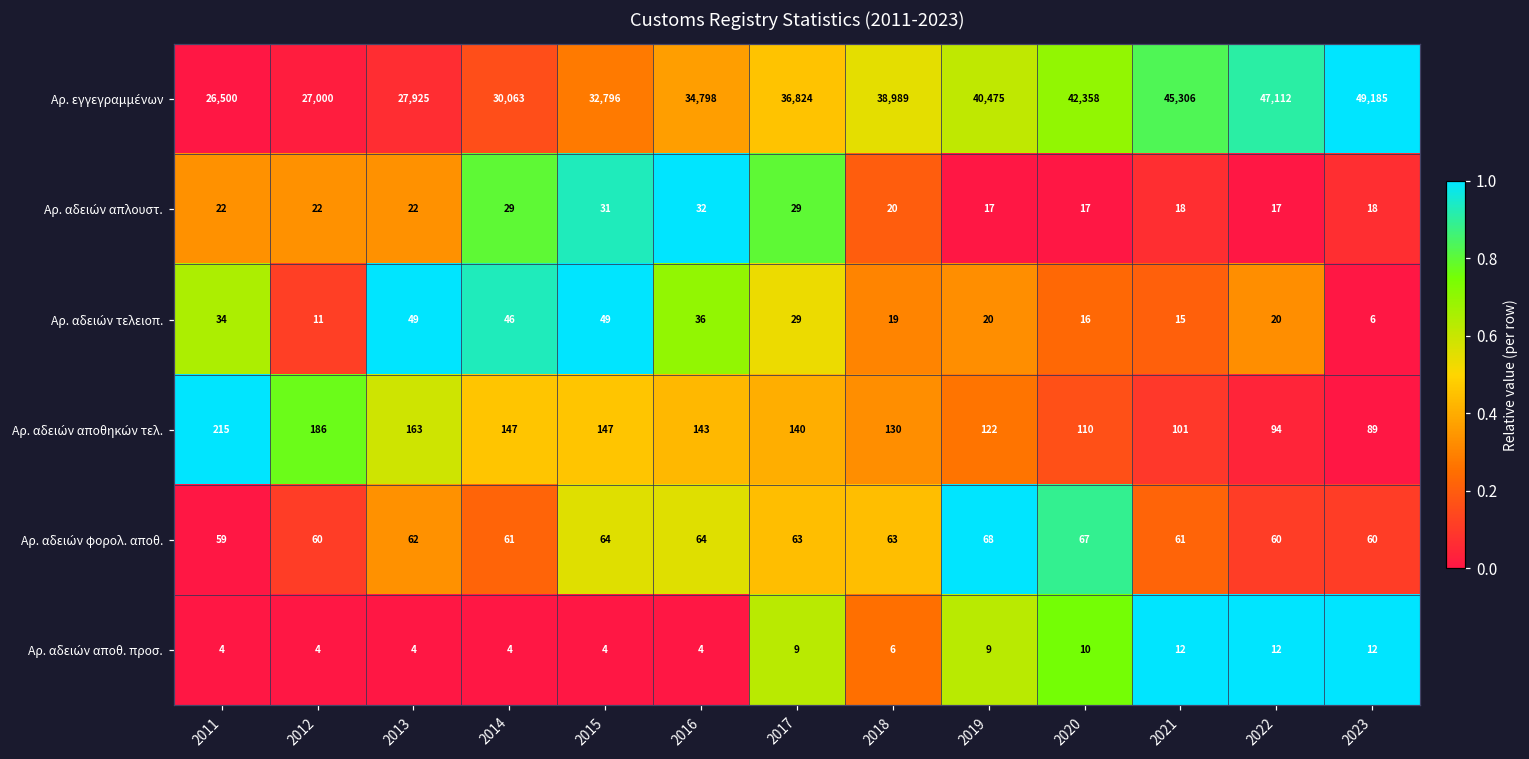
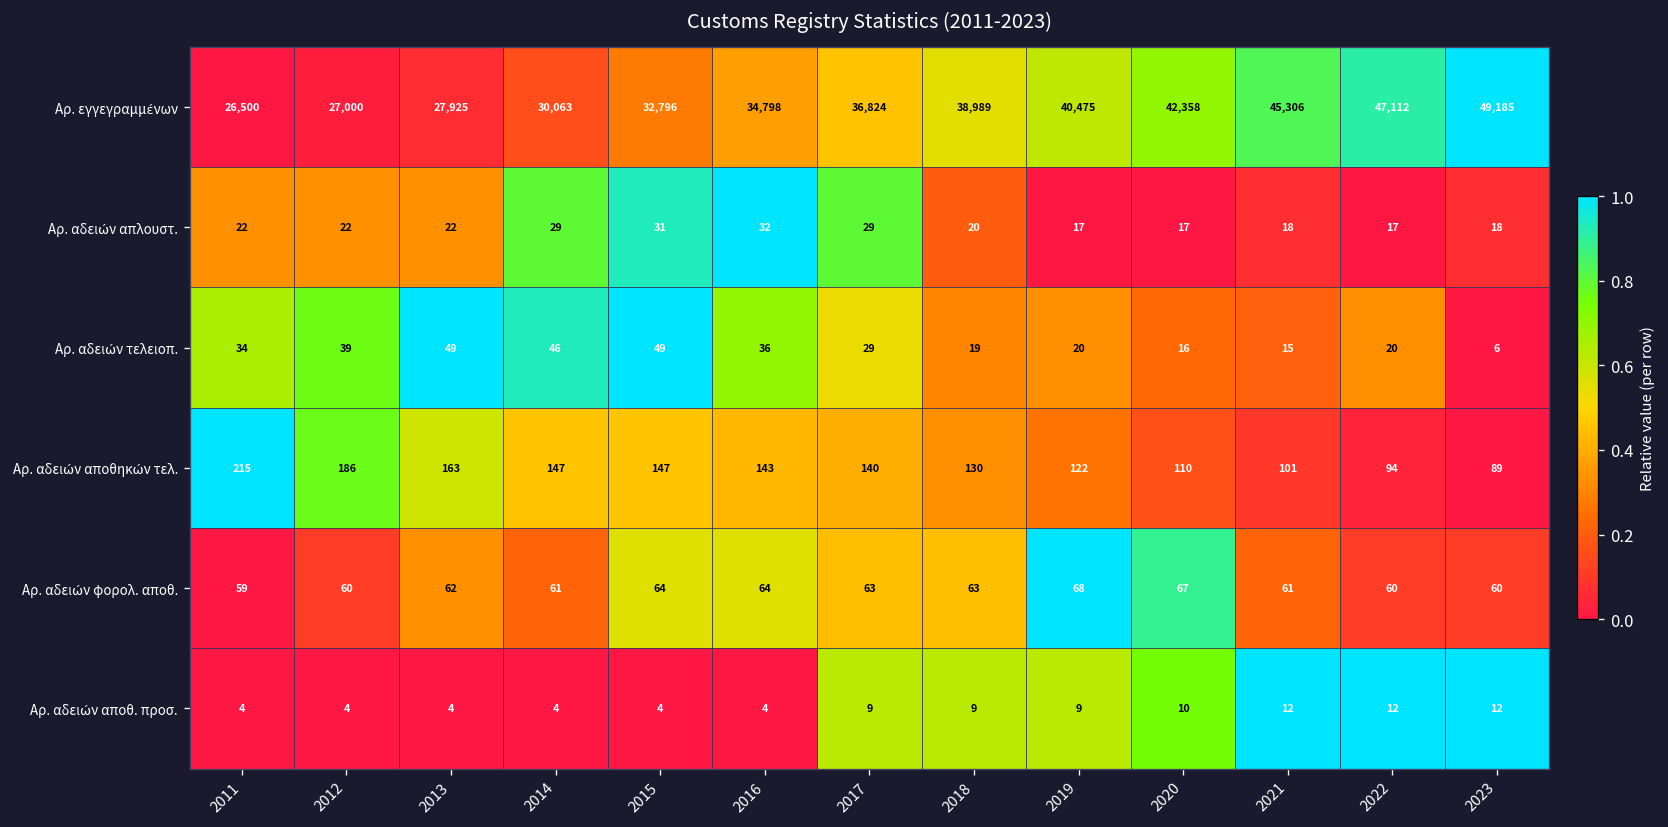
Αρ. αδειών τελειοπ., 2012: 11 -> 39
Αρ. αδειών αποθ. προσ., 2018: 6 -> 9
